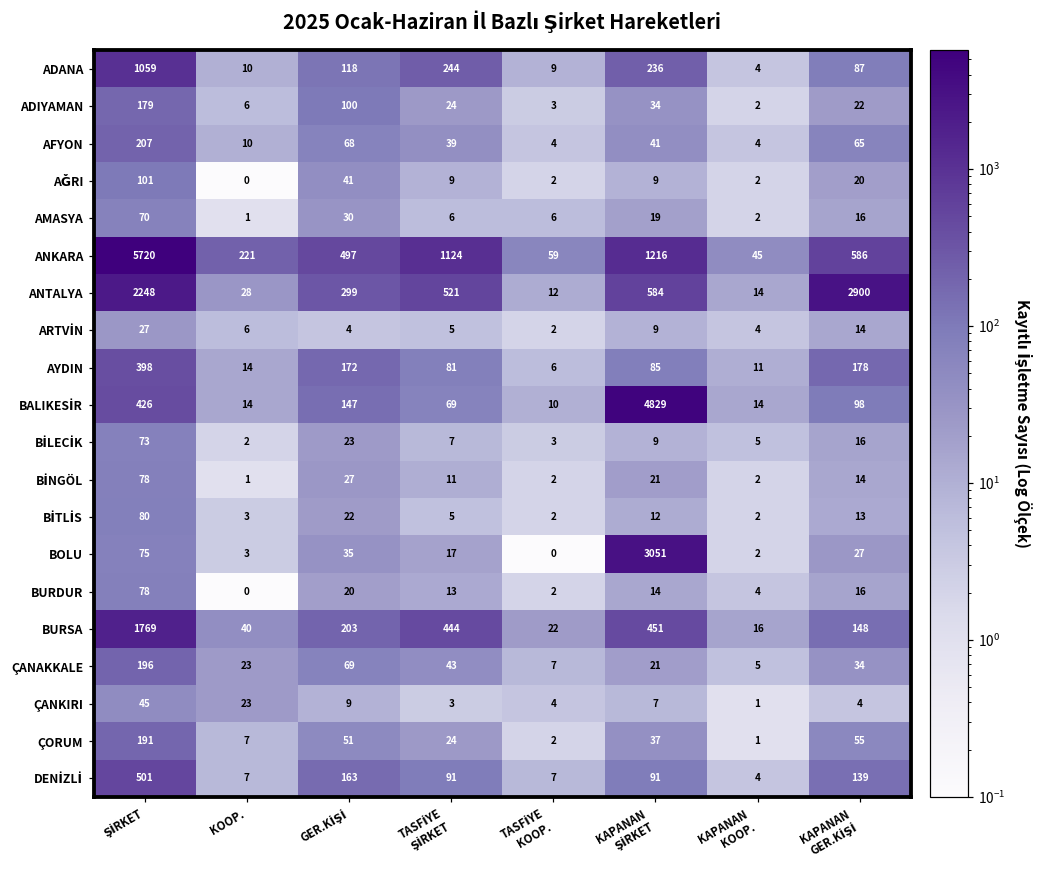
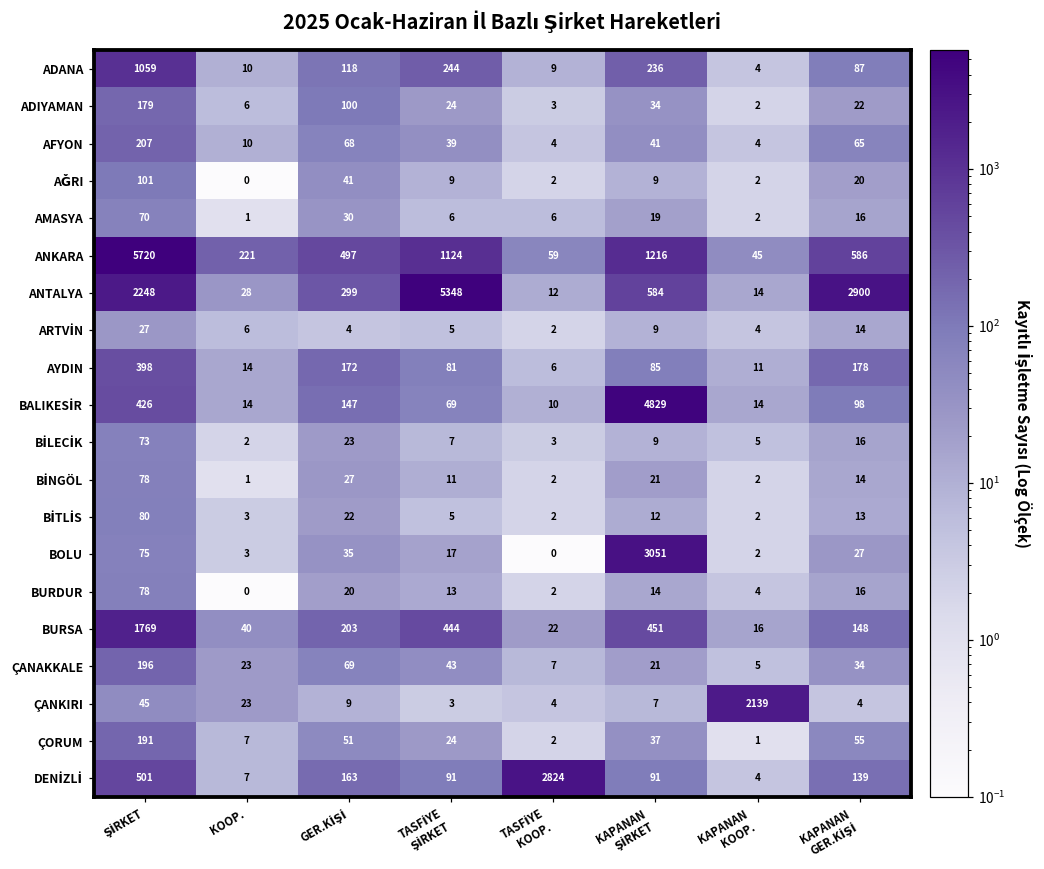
ANTALYA, TASFİYE ŞİRKET: 521 -> 5348
ÇANKIRI, KAPANAN KOOP.: 1 -> 2139
DENİZLİ, TASFİYE KOOP.: 7 -> 2824
